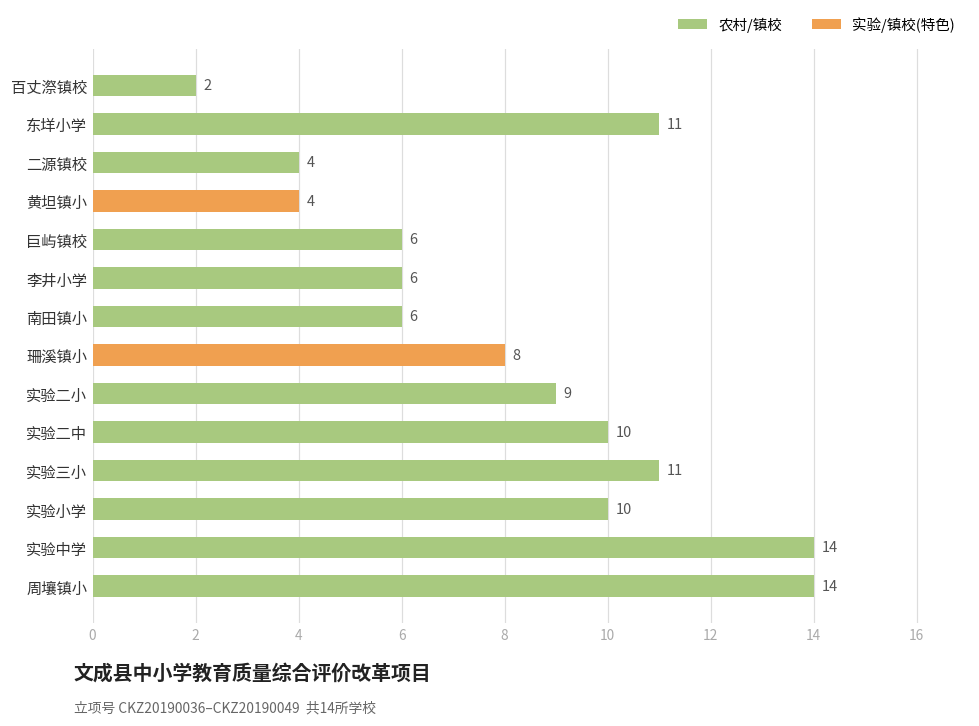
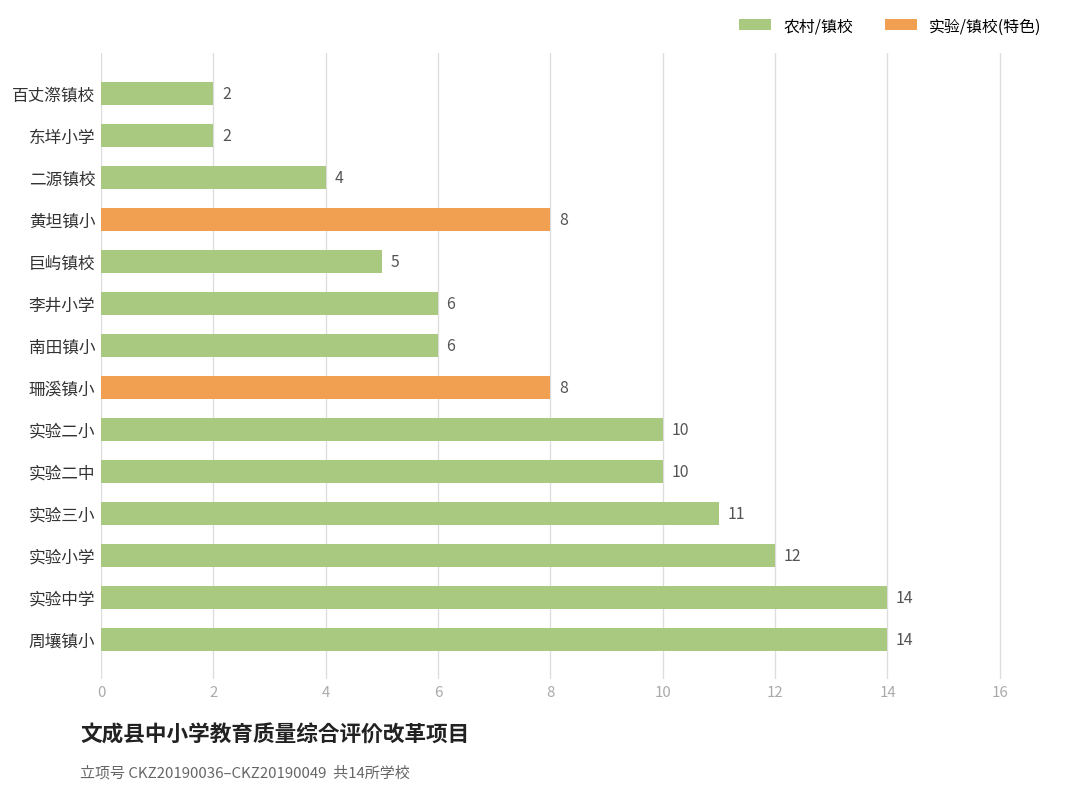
东垟小学: 11 -> 2
黄坦镇小: 4 -> 8
巨屿镇校: 6 -> 5
实验二小: 9 -> 10
实验小学: 10 -> 12
